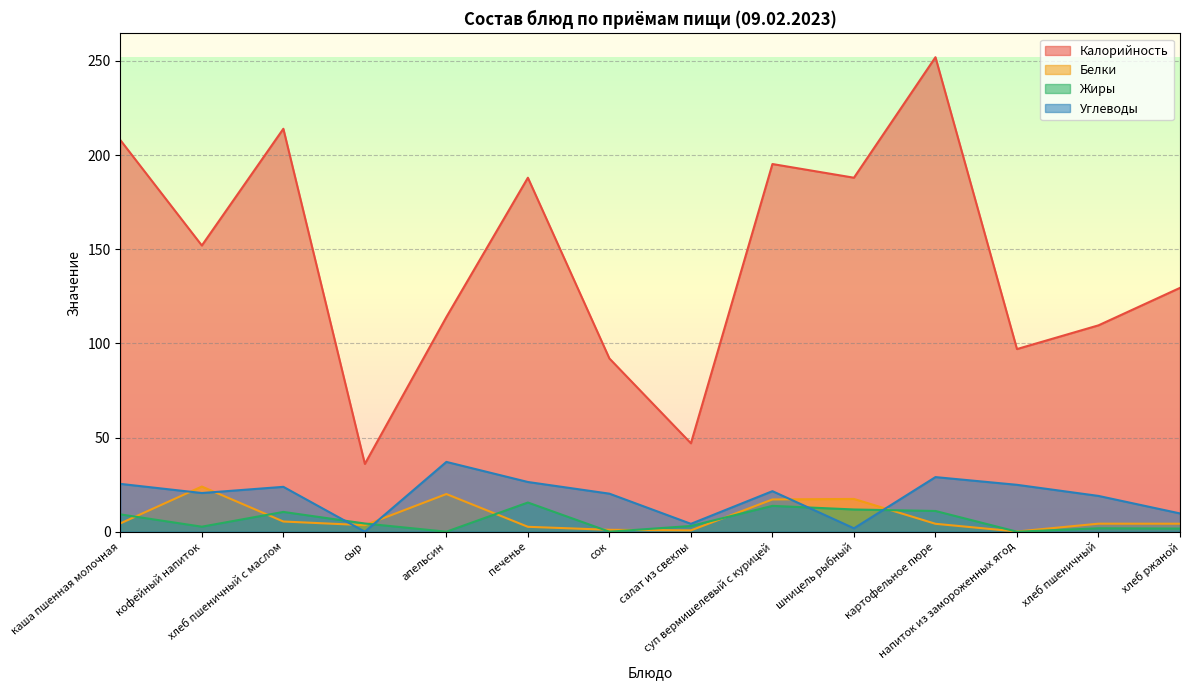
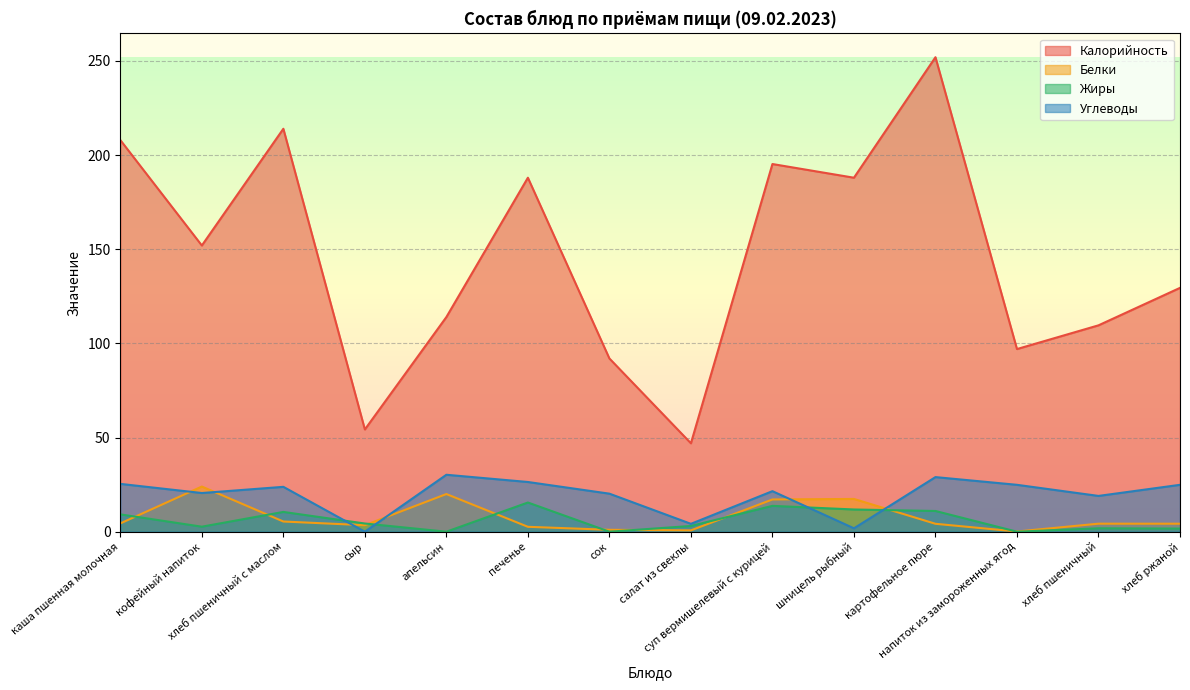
Калорийность, сыр: 36 -> 54
Углеводы, апельсин: 37 -> 30
Углеводы, хлеб ржаной: 10 -> 25
